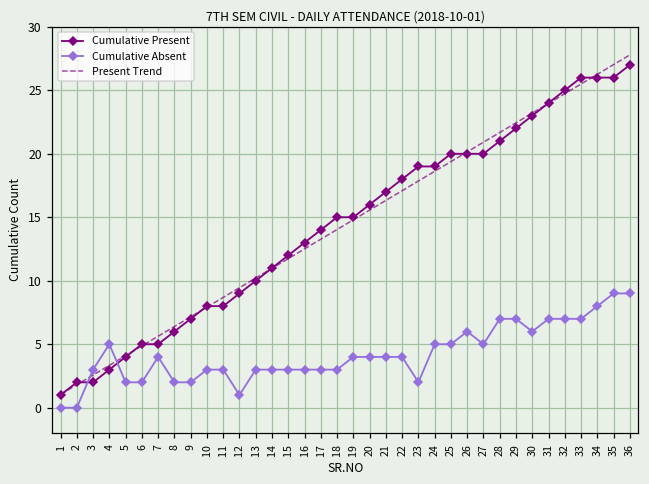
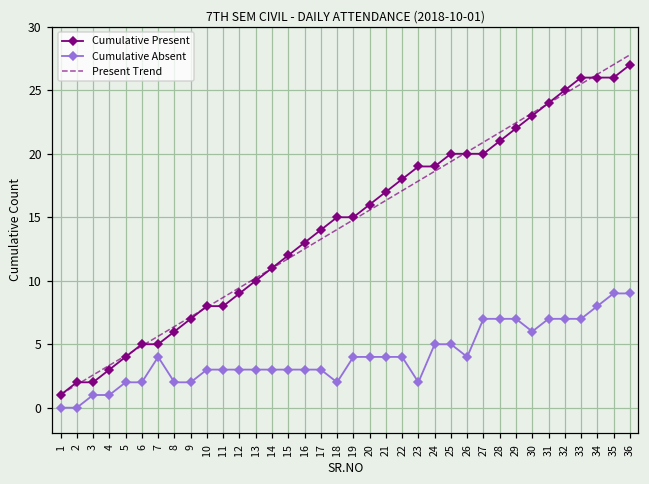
Cumulative Absent, 3: 3 -> 1
Cumulative Absent, 4: 5 -> 1
Cumulative Absent, 12: 1 -> 3
Cumulative Absent, 18: 3 -> 2
Cumulative Absent, 26: 6 -> 4
Cumulative Absent, 27: 5 -> 7
